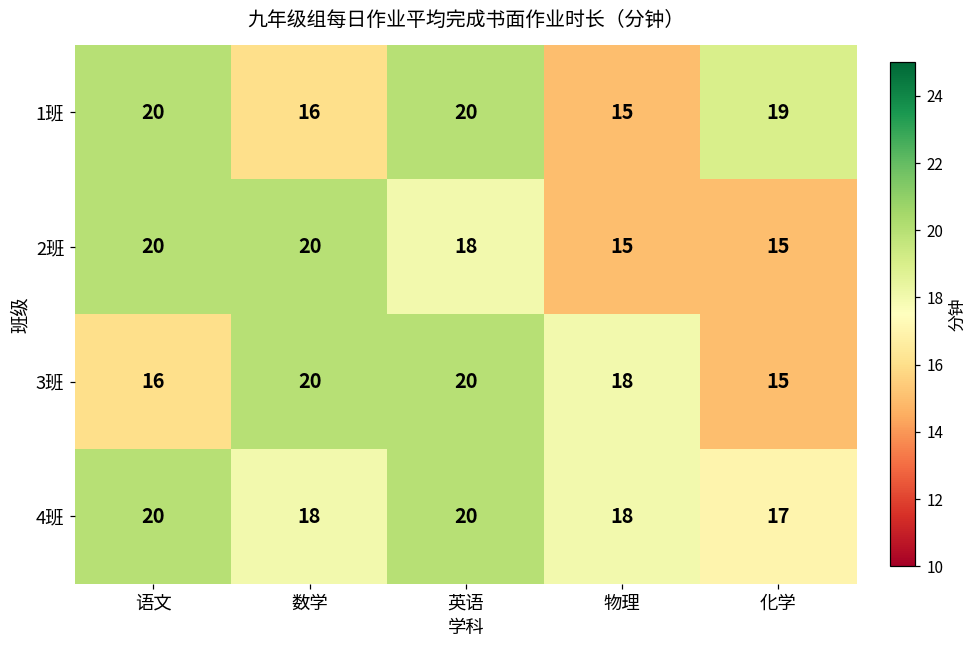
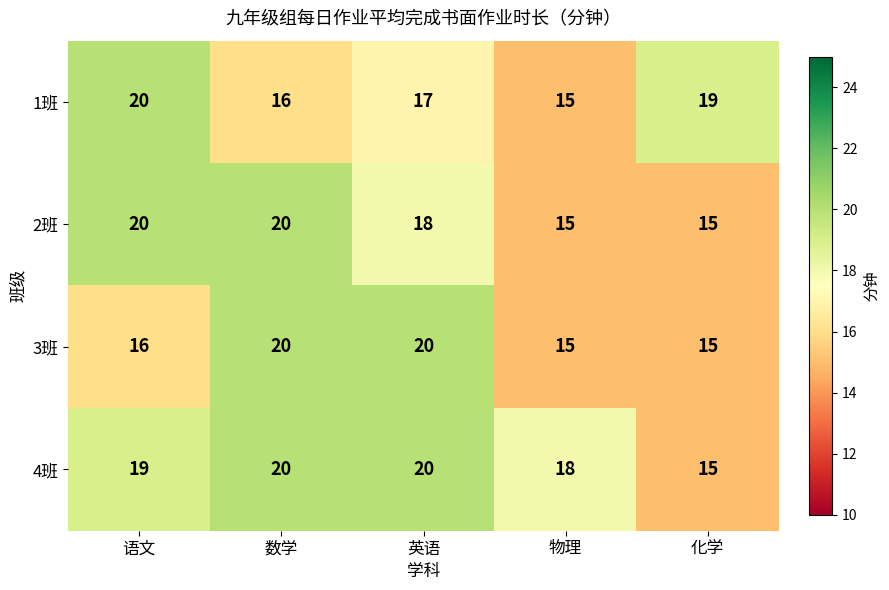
1班, 英语: 20 -> 17
3班, 物理: 18 -> 15
4班, 语文: 20 -> 19
4班, 数学: 18 -> 20
4班, 化学: 17 -> 15
